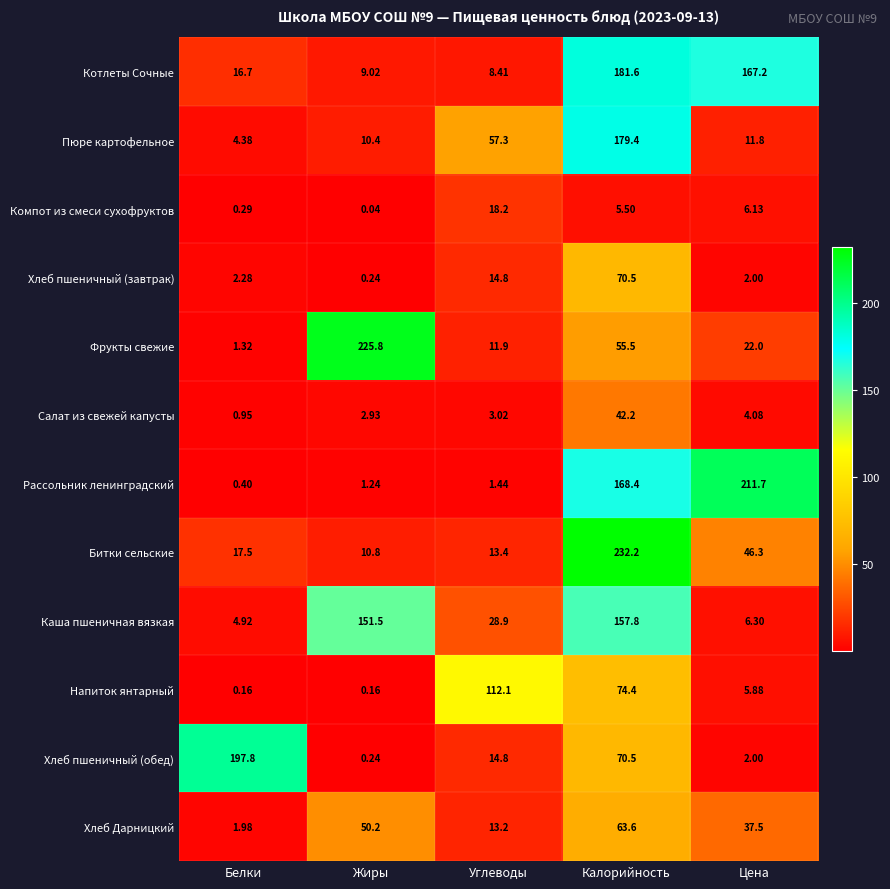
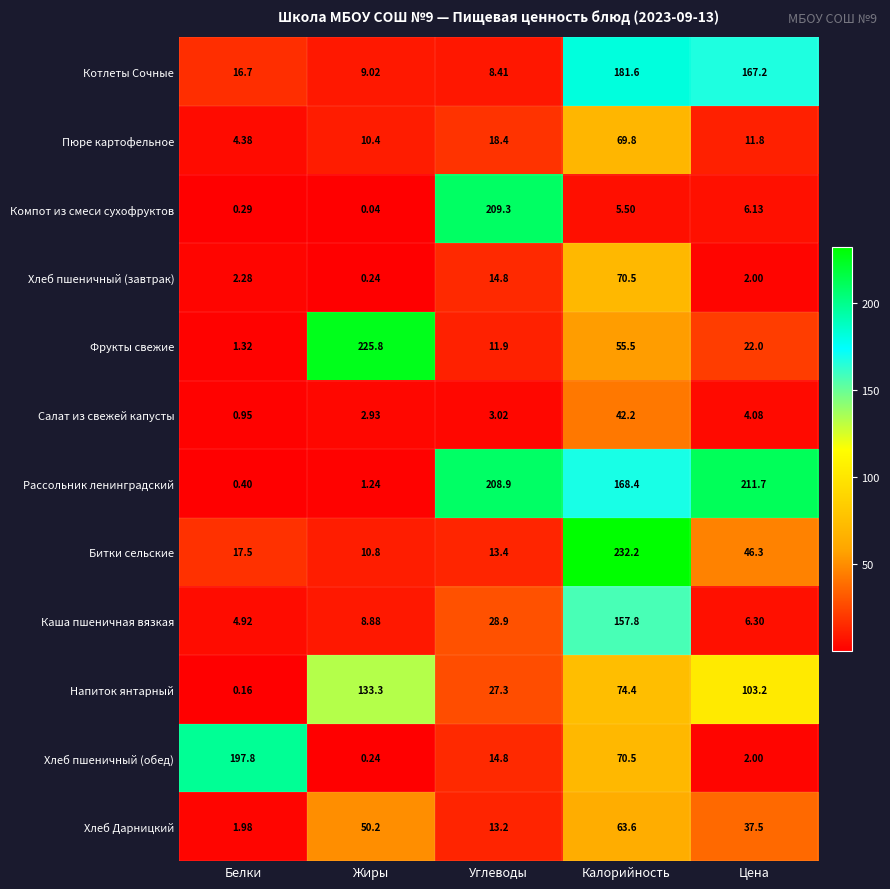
Пюре картофельное, Углеводы: 57.3 -> 18.4
Пюре картофельное, Калорийность: 179.4 -> 69.8
Компот из смеси сухофруктов, Углеводы: 18.2 -> 209.3
Рассольник ленинградский, Углеводы: 1.44 -> 208.9
Каша пшеничная вязкая, Жиры: 151.5 -> 8.88
Напиток янтарный, Жиры: 0.16 -> 133.3
Напиток янтарный, Углеводы: 112.1 -> 27.3
Напиток янтарный, Цена: 5.88 -> 103.2
